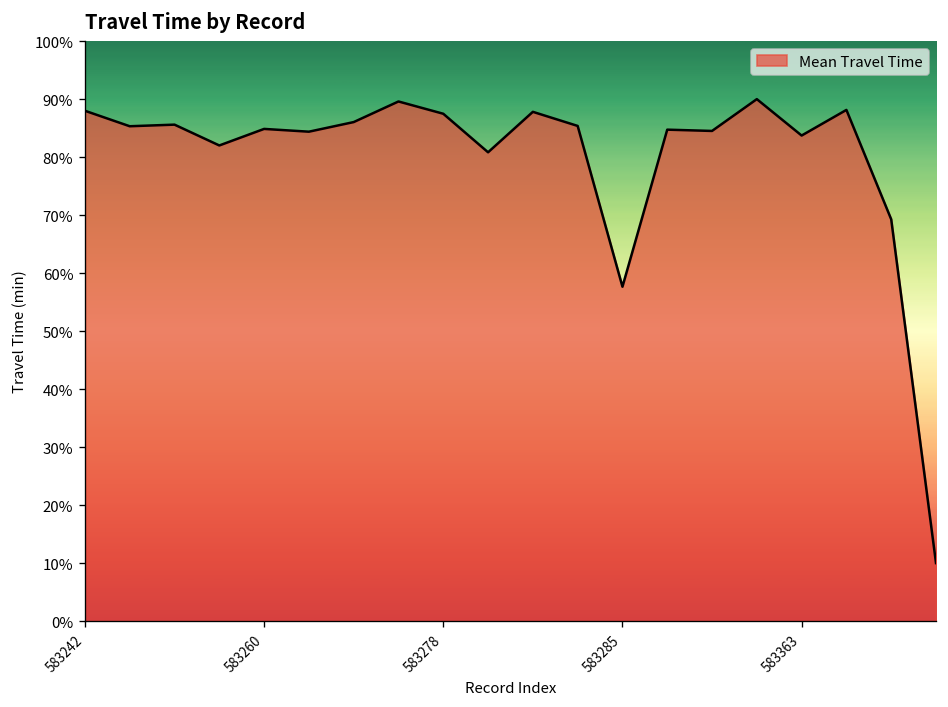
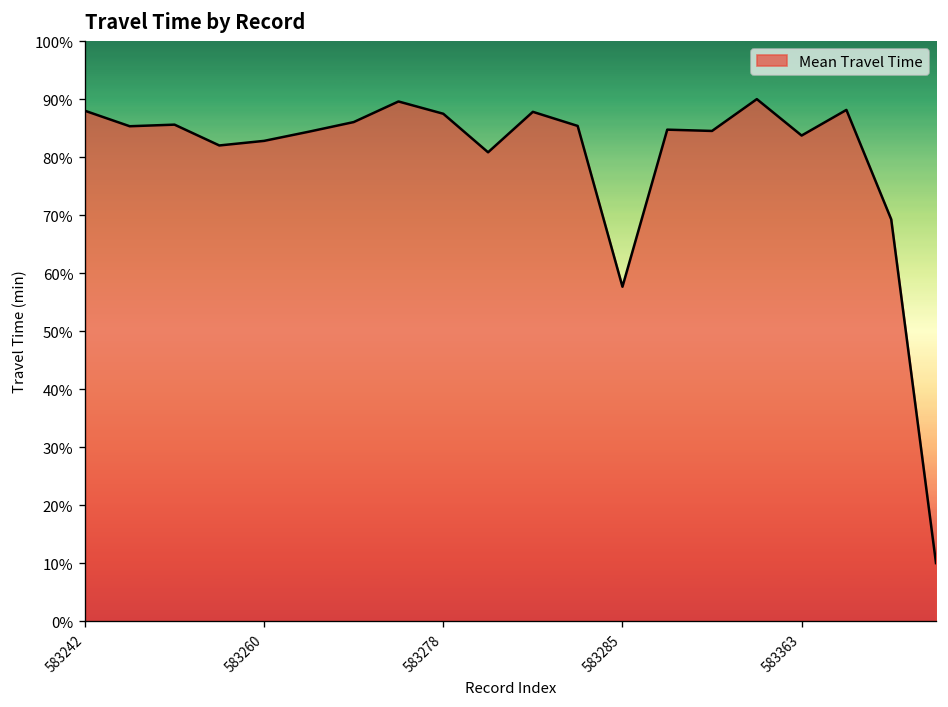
583260: 85% -> 83%
